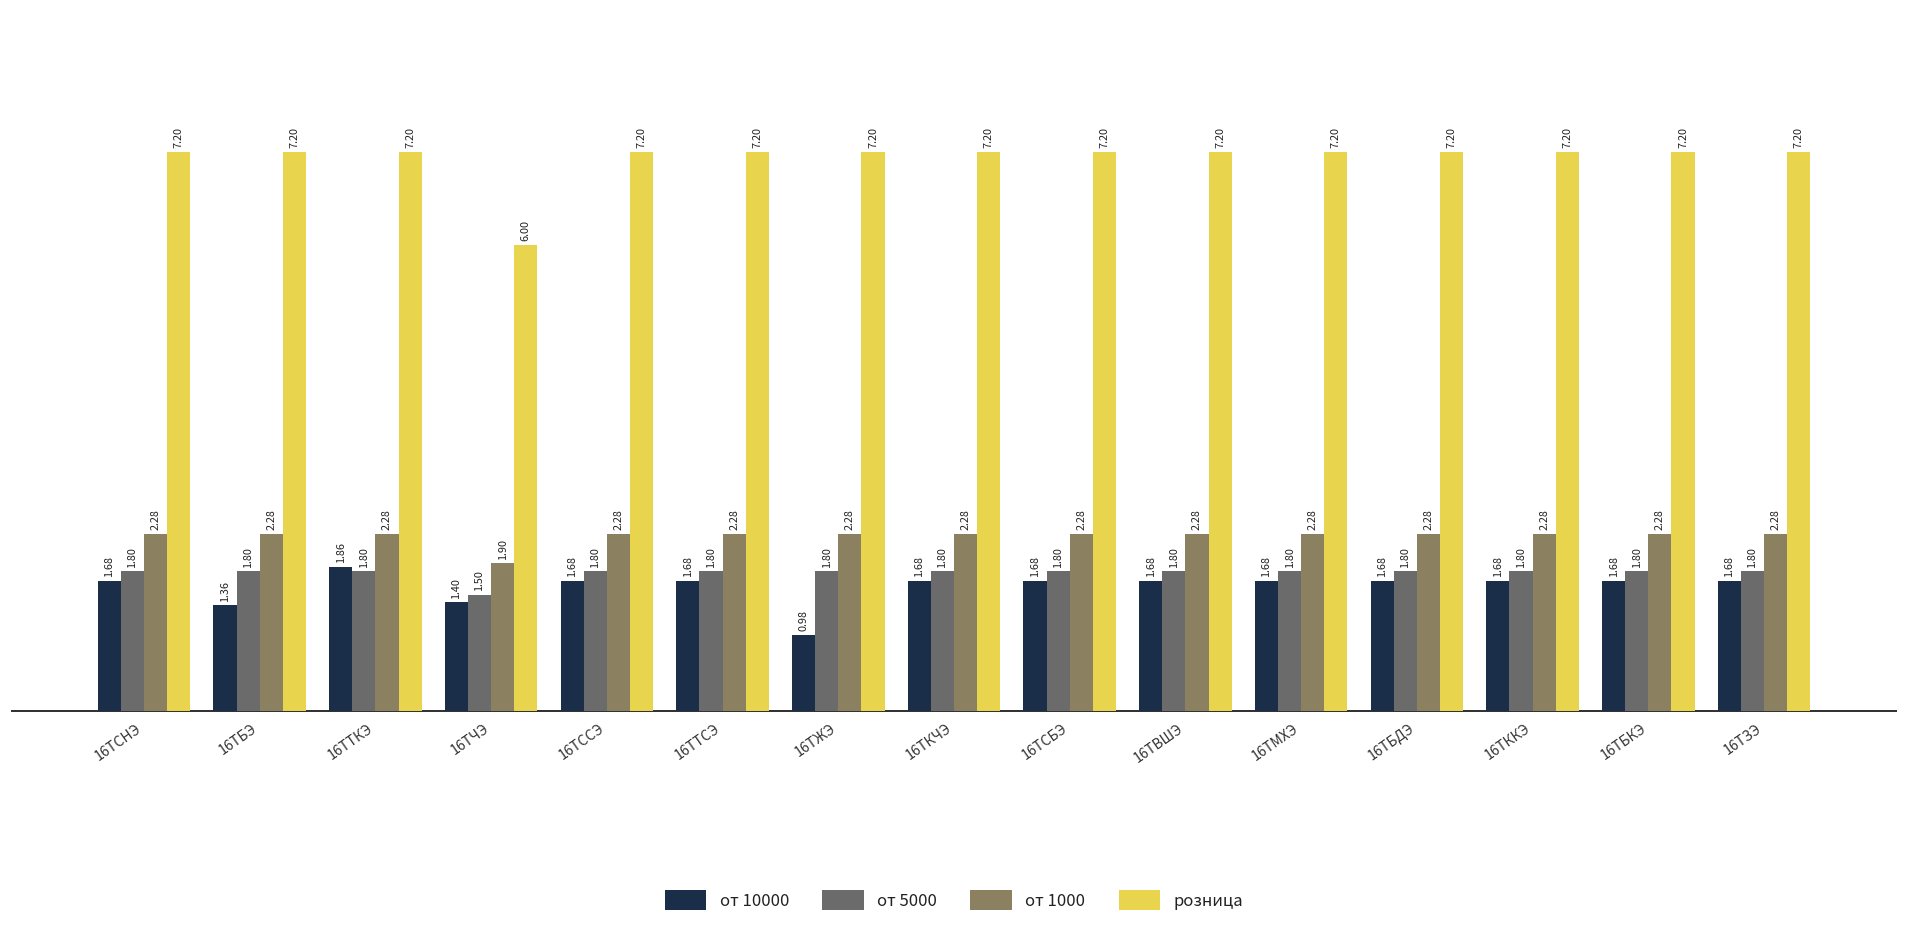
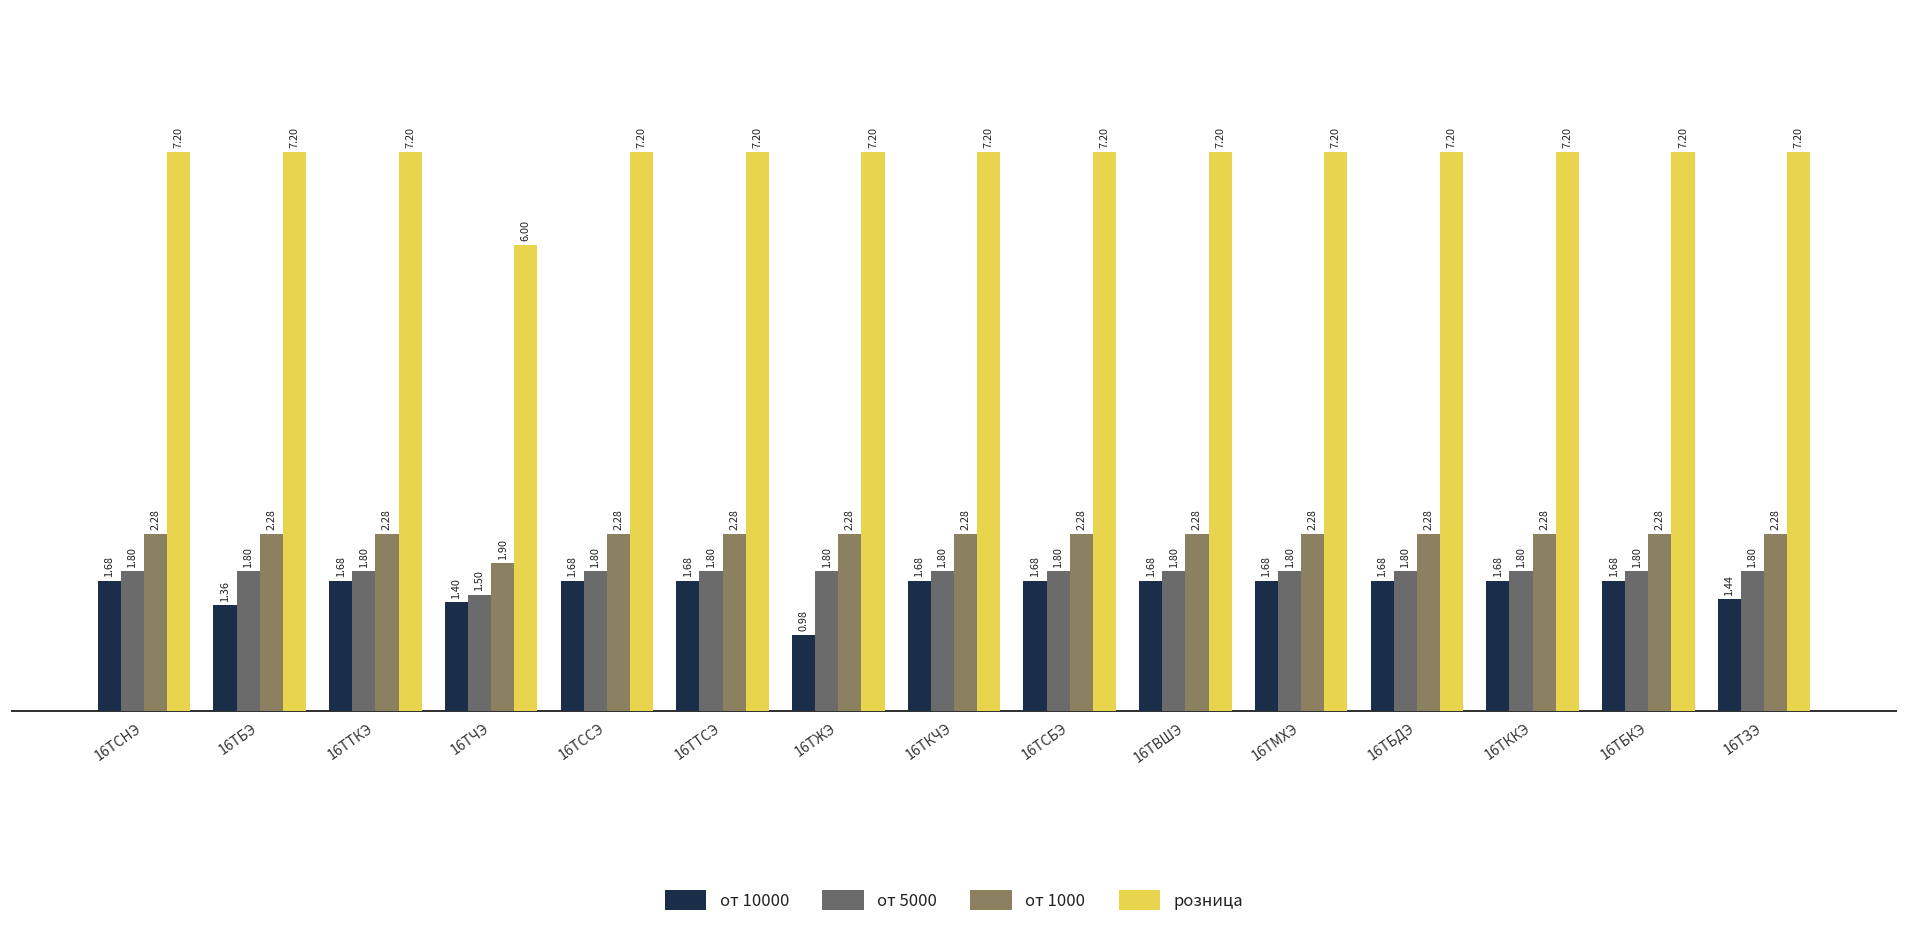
от 10000, 16ТТКЭ: 1.86 -> 1.68
от 10000, 16ТЗЭ: 1.68 -> 1.44
